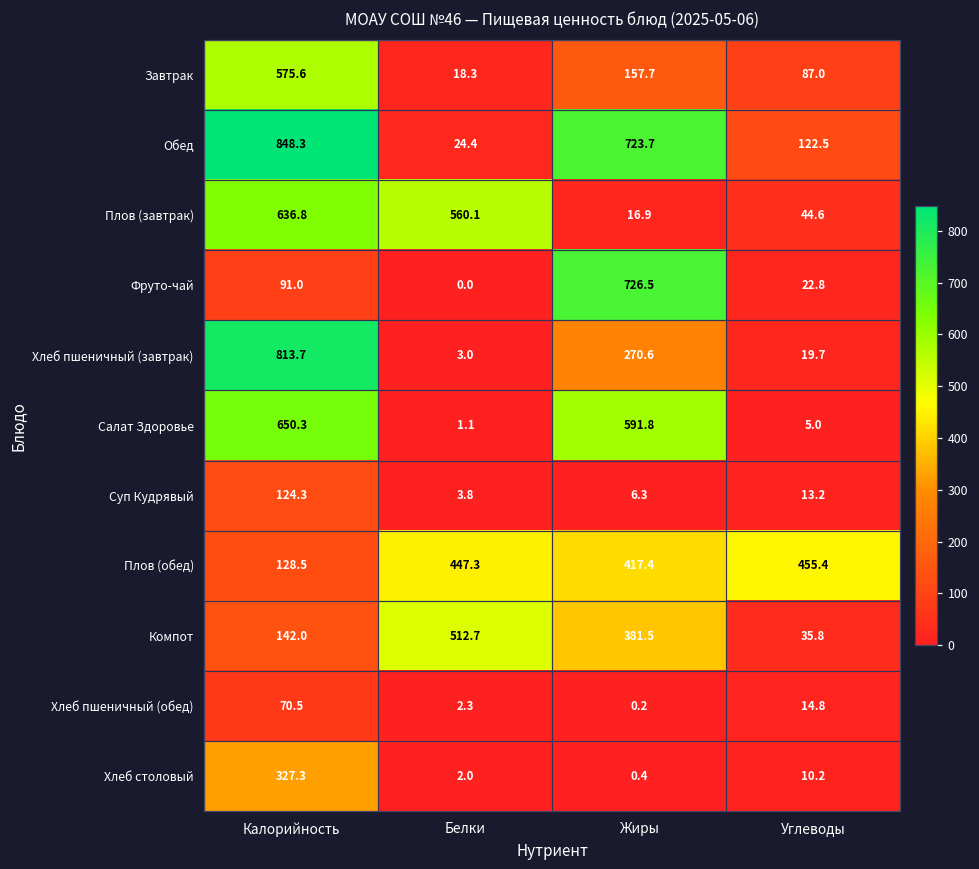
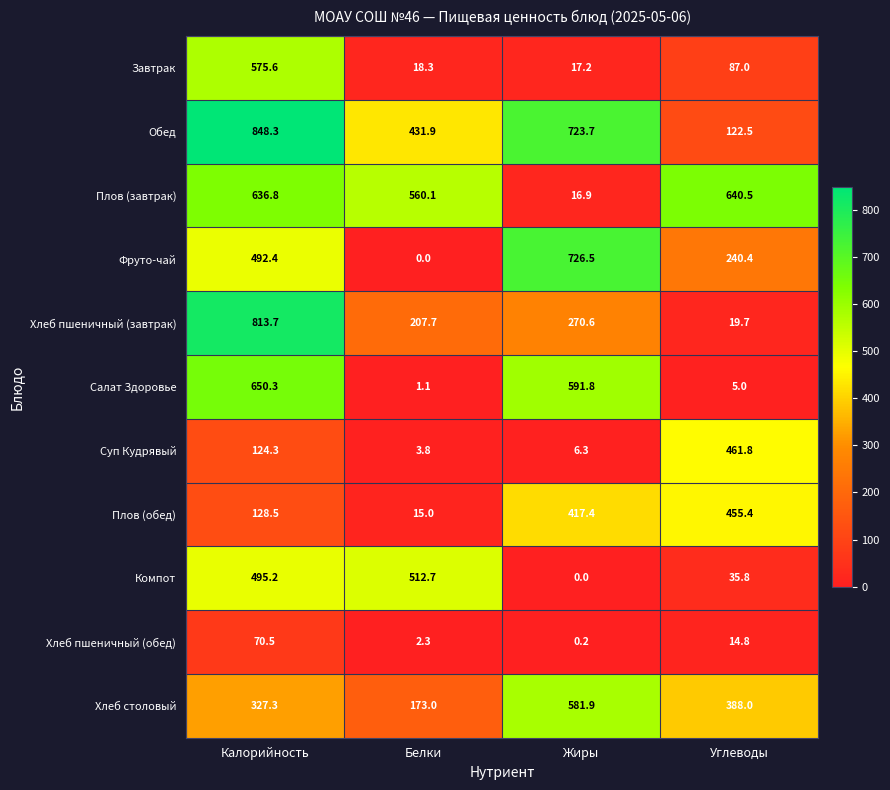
Завтрак, Жиры: 157.7 -> 17.2
Обед, Белки: 24.4 -> 431.9
Плов (завтрак), Углеводы: 44.6 -> 640.5
Фруто-чай, Калорийность: 91.0 -> 492.4
Фруто-чай, Углеводы: 22.8 -> 240.4
Хлеб пшеничный (завтрак), Белки: 3.0 -> 207.7
Суп Кудрявый, Углеводы: 13.2 -> 461.8
Плов (обед), Белки: 447.3 -> 15.0
Компот, Калорийность: 142.0 -> 495.2
Компот, Жиры: 381.5 -> 0.0
Хлеб столовый, Белки: 2.0 -> 173.0
Хлеб столовый, Жиры: 0.4 -> 581.9
Хлеб столовый, Углеводы: 10.2 -> 388.0
